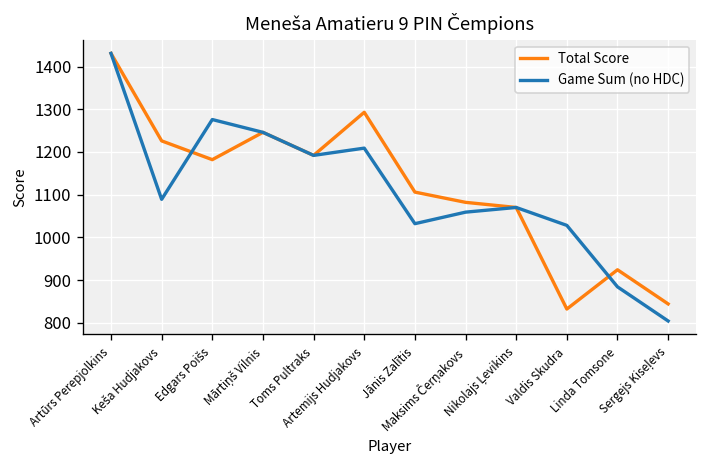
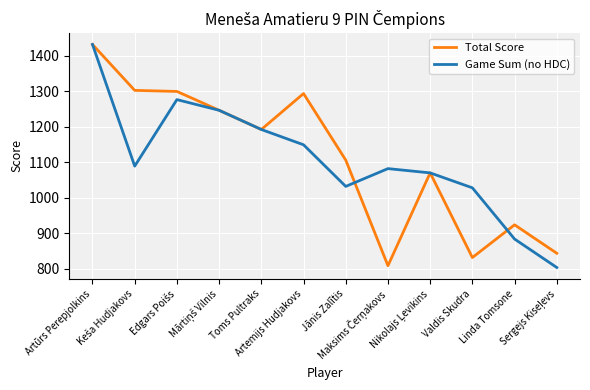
Total Score, Keša Hudjakovs: 1230 -> 1300
Total Score, Edgars Poišs: 1180 -> 1300
Game Sum (no HDC), Artemijs Hudjakovs: 1210 -> 1150
Total Score, Maksims Čerņakovs: 1080 -> 810
Game Sum (no HDC), Maksims Čerņakovs: 1060 -> 1080
